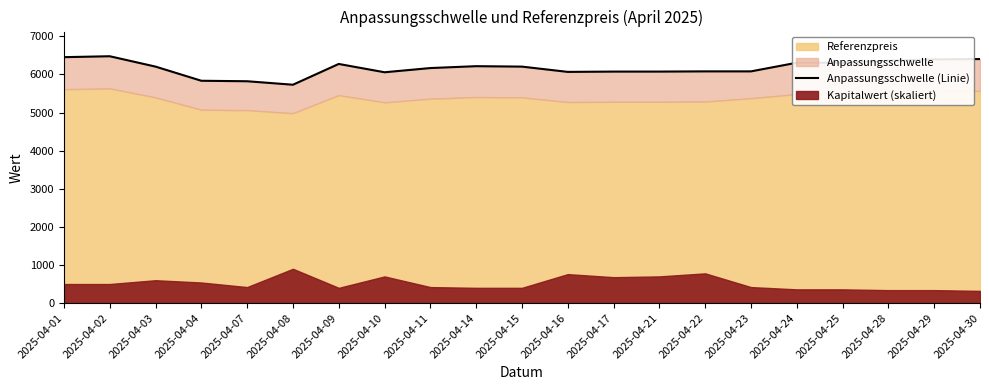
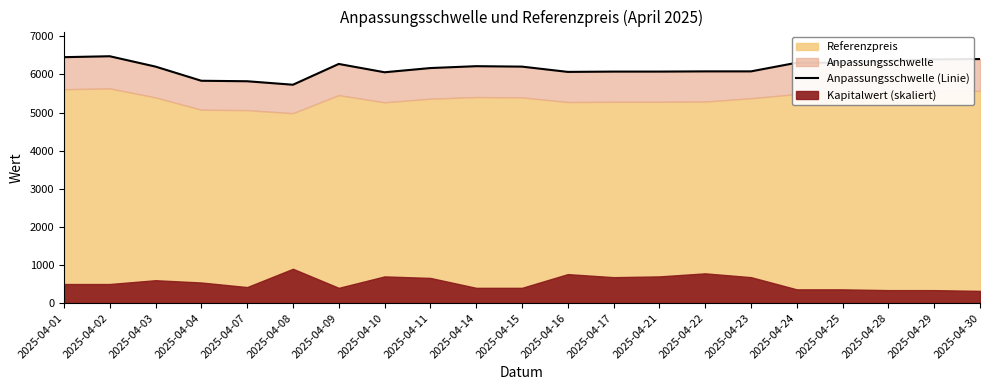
Kapitalwert (skaliert), 2025-04-11: 400 -> 700
Kapitalwert (skaliert), 2025-04-23: 400 -> 700
